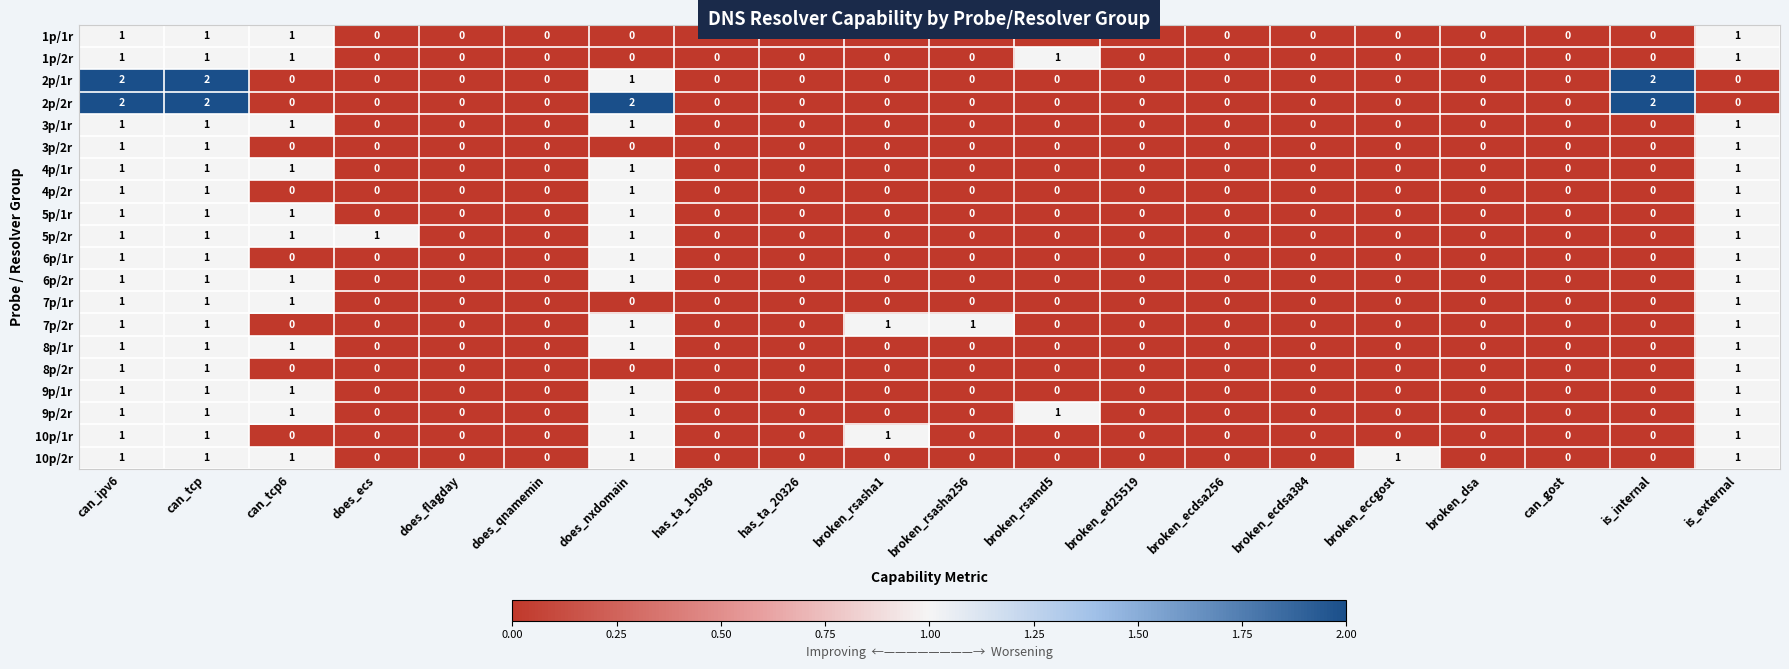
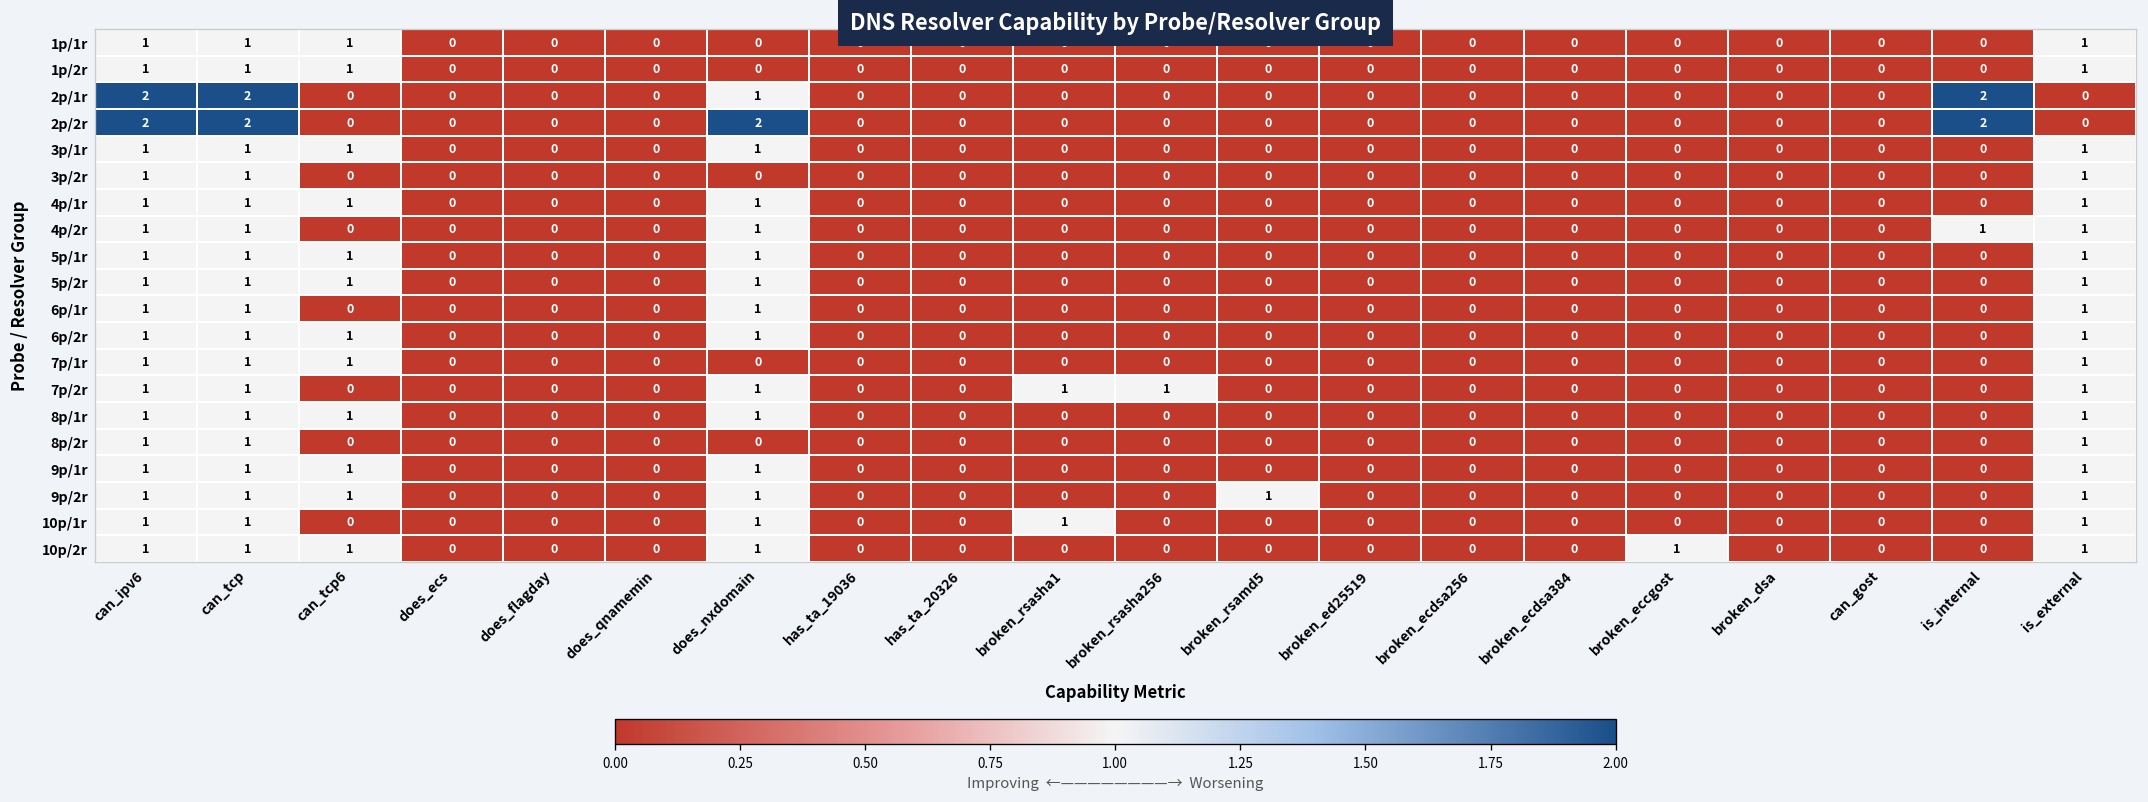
1p/2r, broken_rsamd5: 1 -> 0
4p/2r, is_internal: 0 -> 1
5p/2r, does_ecs: 1 -> 0
